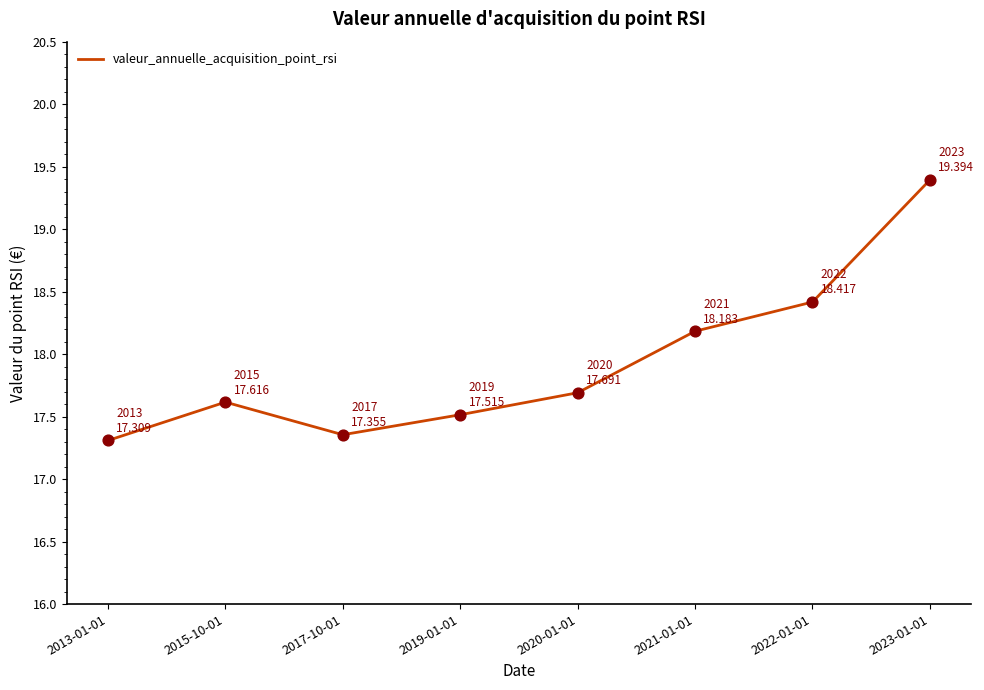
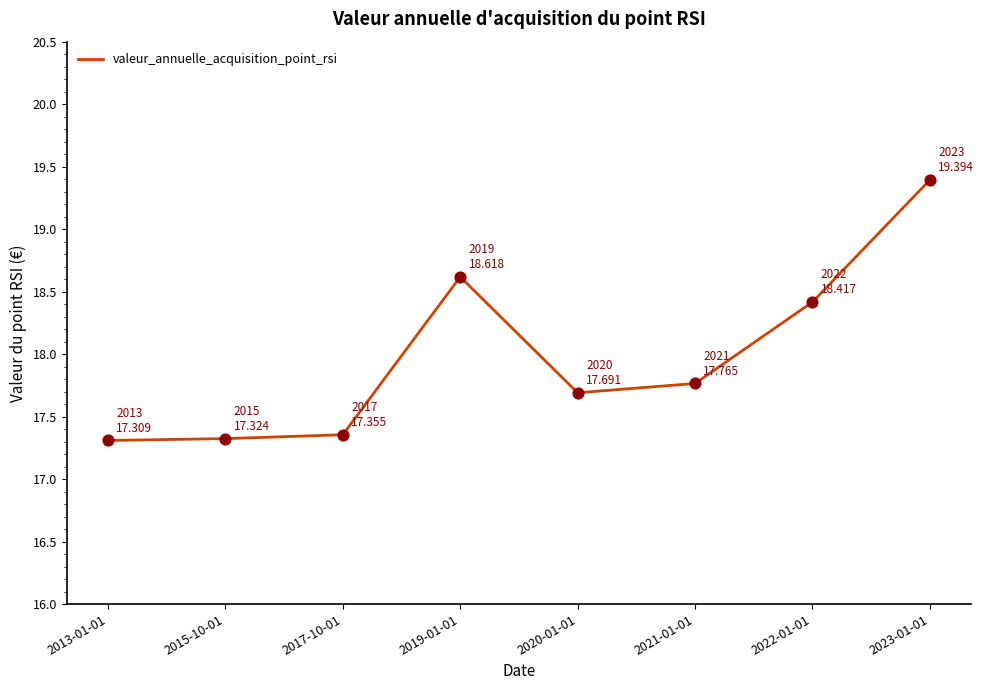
2015-10-01: 17.616 -> 17.324
2019-01-01: 17.515 -> 18.618
2021-01-01: 18.183 -> 17.765
